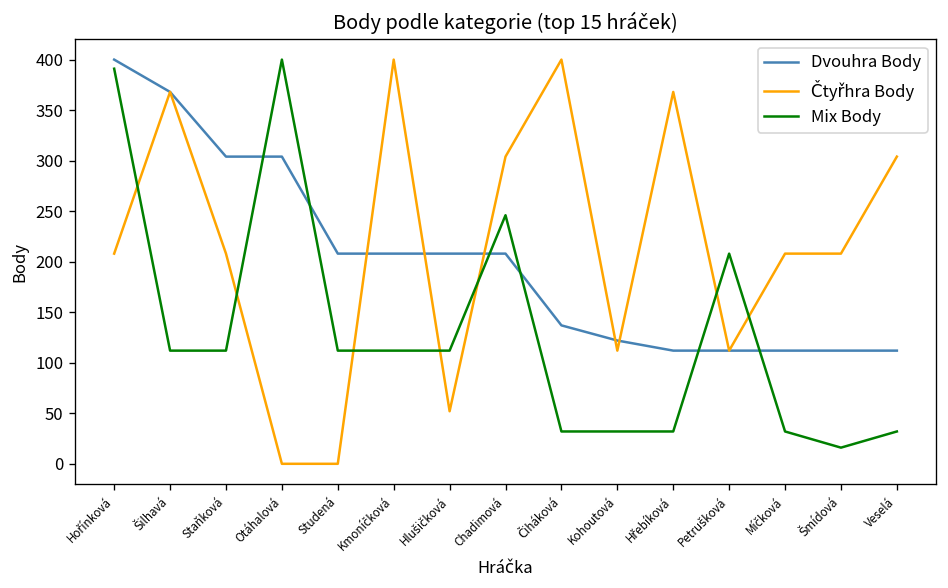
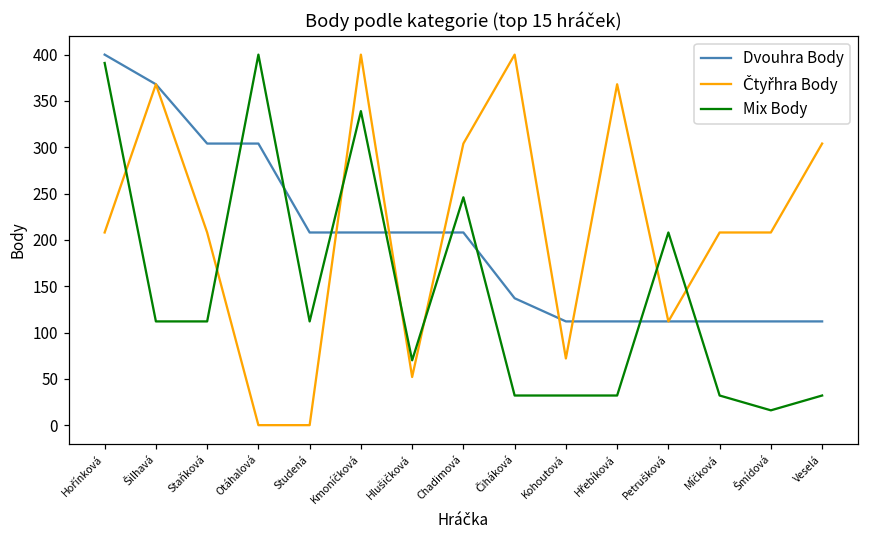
Mix Body, Kmoníčková: 110 -> 340
Mix Body, Hlušičková: 110 -> 70
Dvouhra Body, Kohoutová: 120 -> 110
Čtyřhra Body, Kohoutová: 110 -> 70
